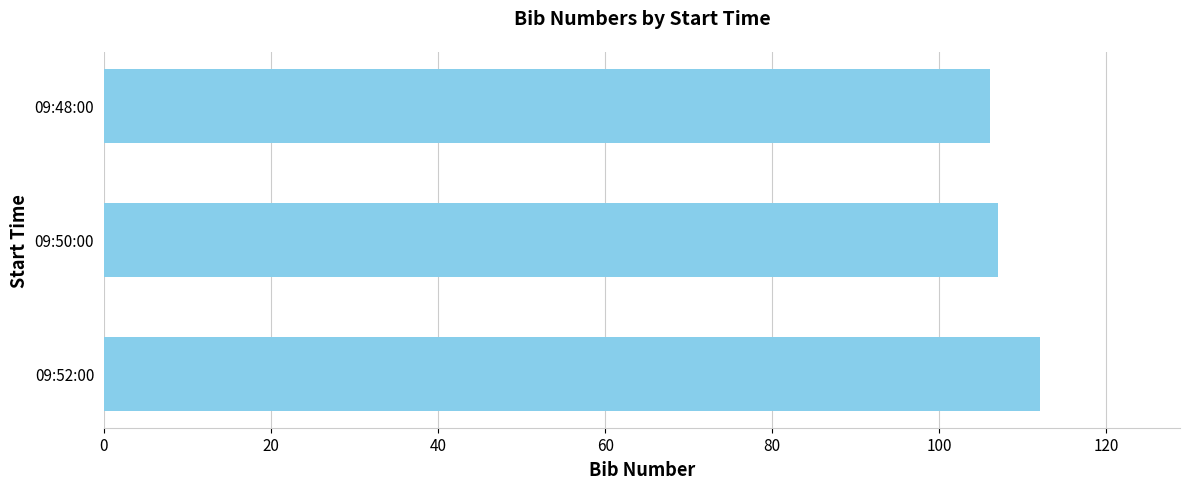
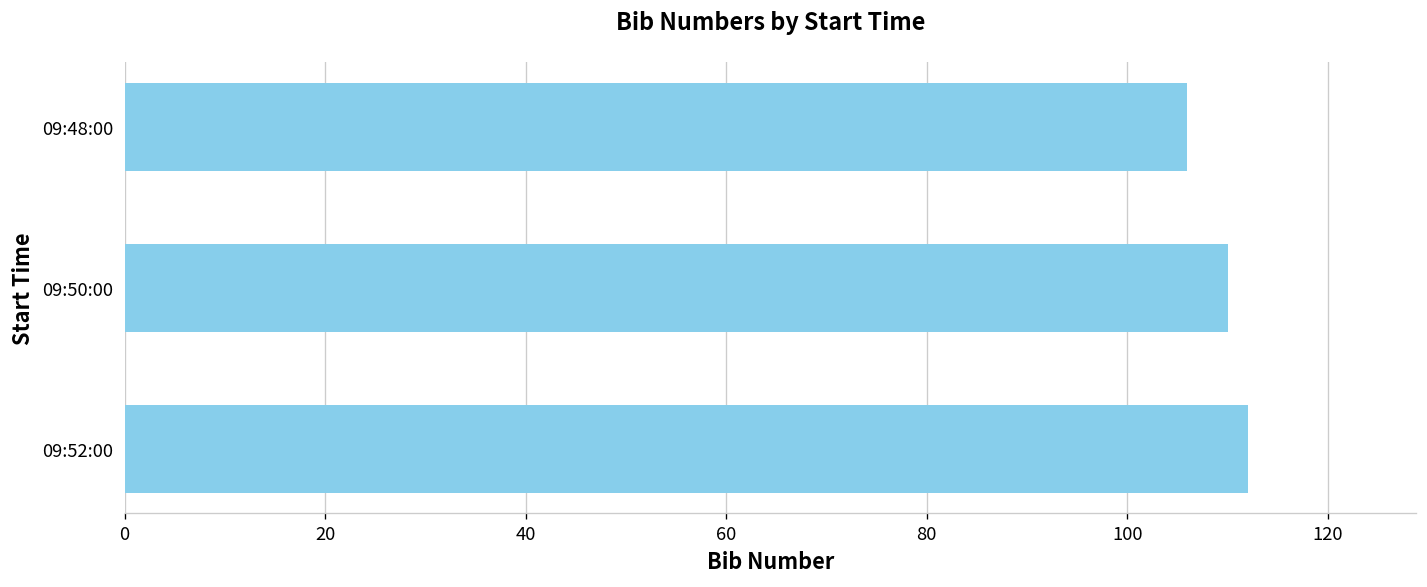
09:50:00: 107 -> 110
